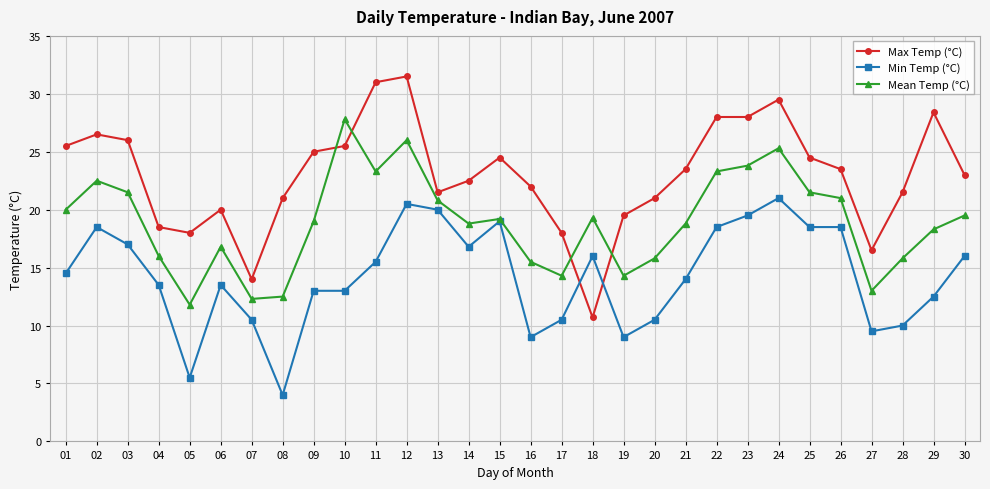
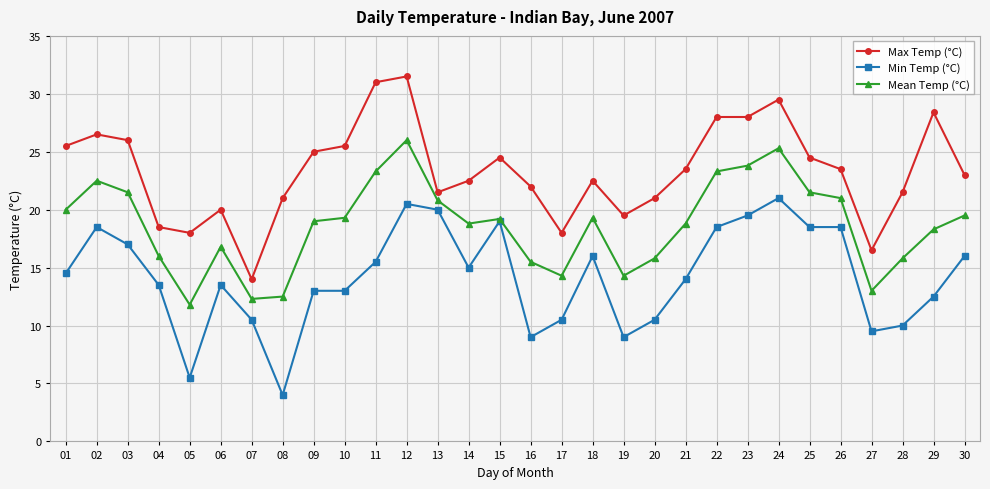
Mean Temp (°C), 10: 27.8 -> 19.3
Min Temp (°C), 14: 16.8 -> 15.0
Max Temp (°C), 18: 10.7 -> 22.5
